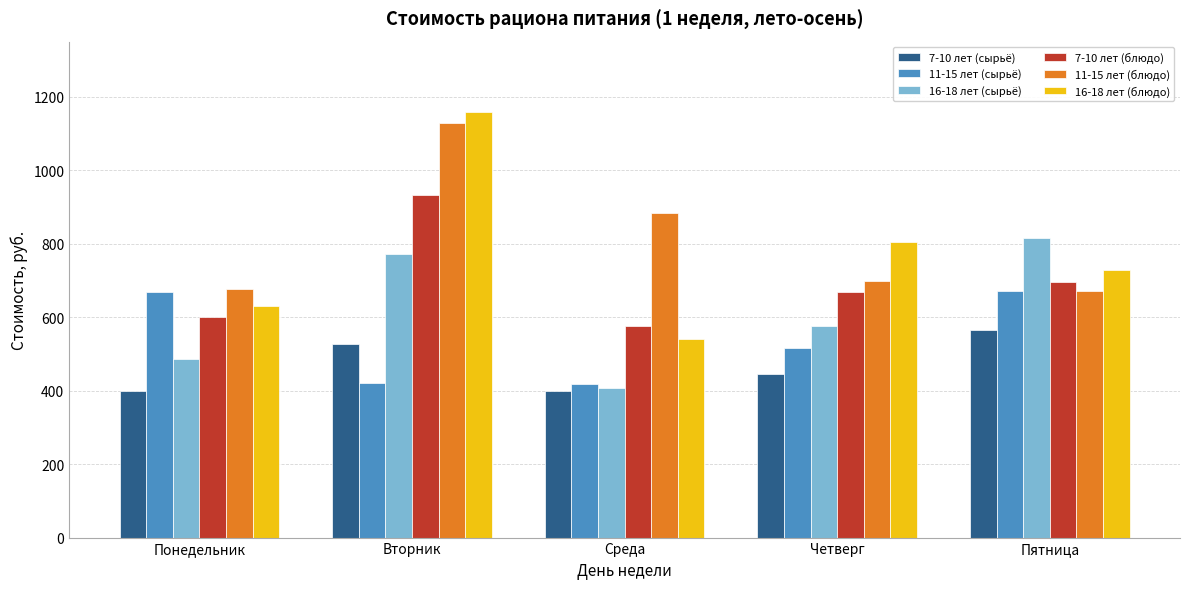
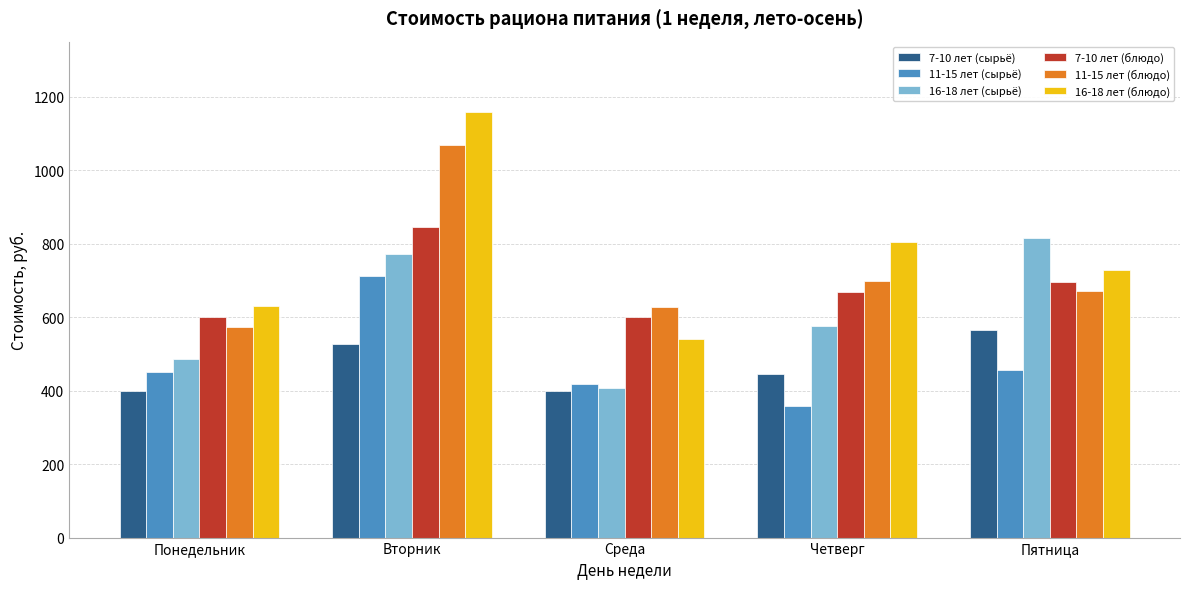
11-15 лет (сырьё), Понедельник: 670 -> 450
11-15 лет (блюдо), Понедельник: 680 -> 570
11-15 лет (сырьё), Вторник: 420 -> 710
7-10 лет (блюдо), Вторник: 930 -> 850
11-15 лет (блюдо), Вторник: 1130 -> 1070
7-10 лет (блюдо), Среда: 580 -> 600
11-15 лет (блюдо), Среда: 880 -> 630
11-15 лет (сырьё), Четверг: 520 -> 360
11-15 лет (сырьё), Пятница: 670 -> 460
